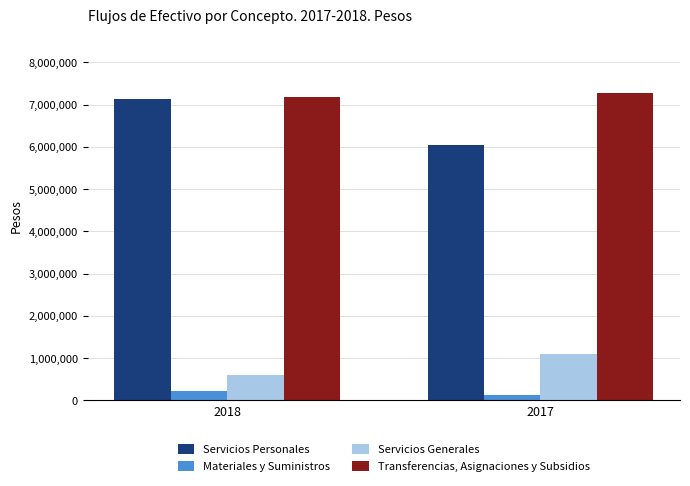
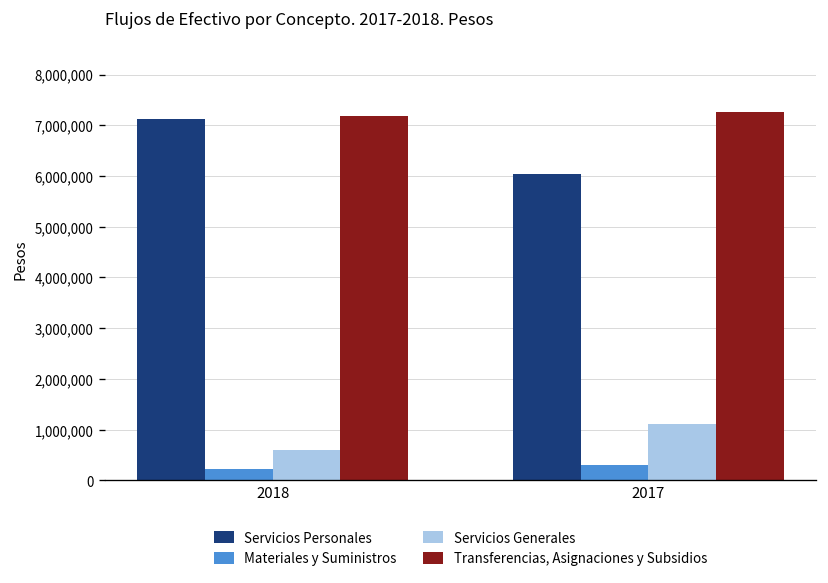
Materiales y Suministros, 2017: 100,000 -> 300,000
